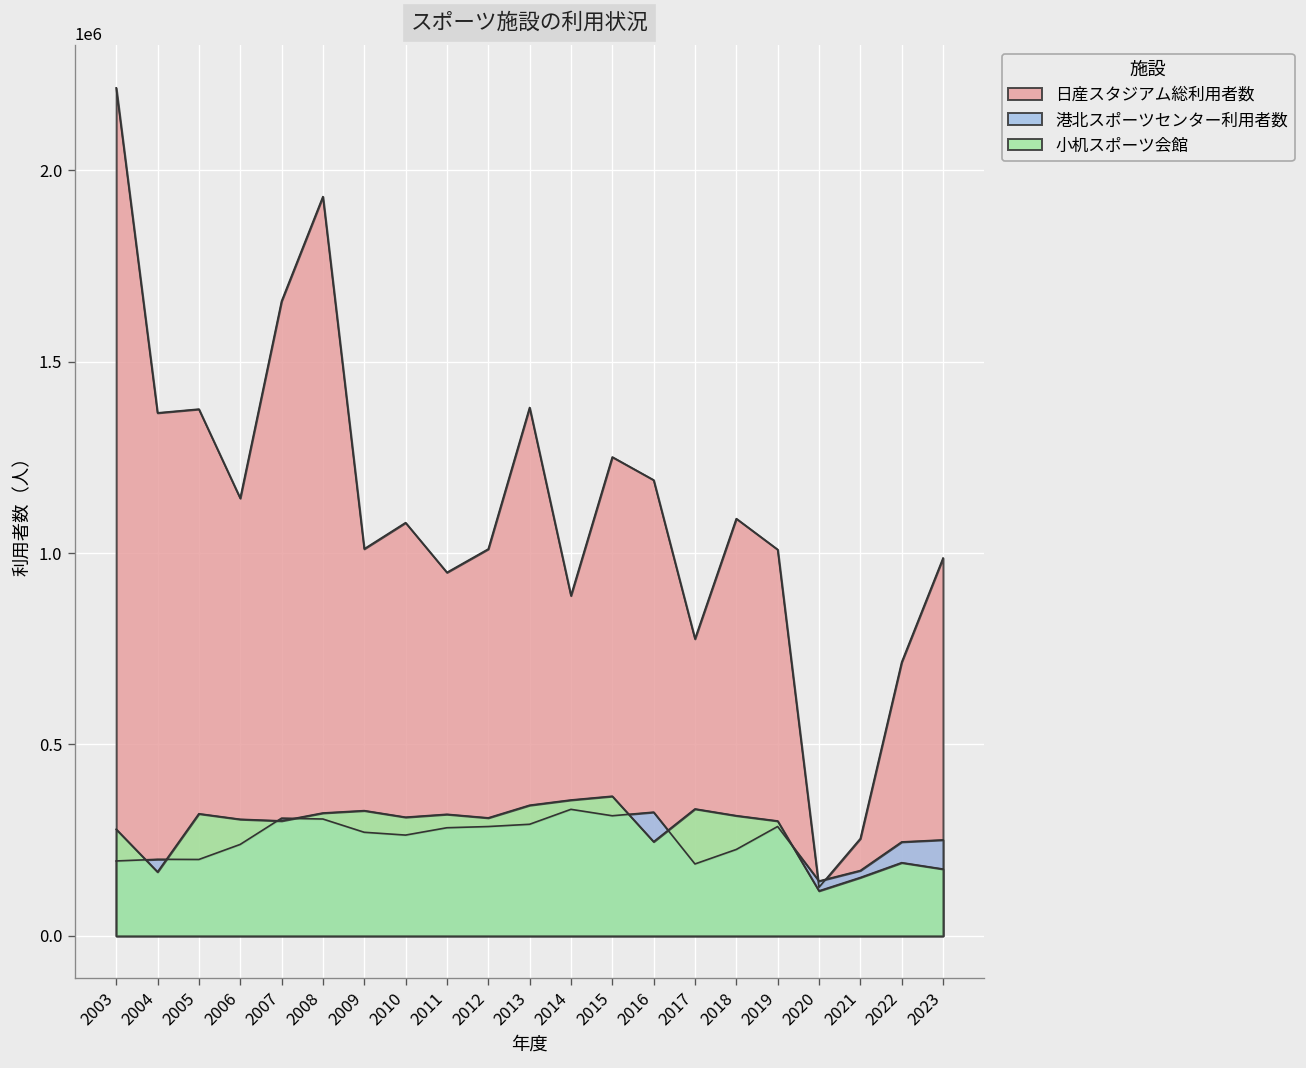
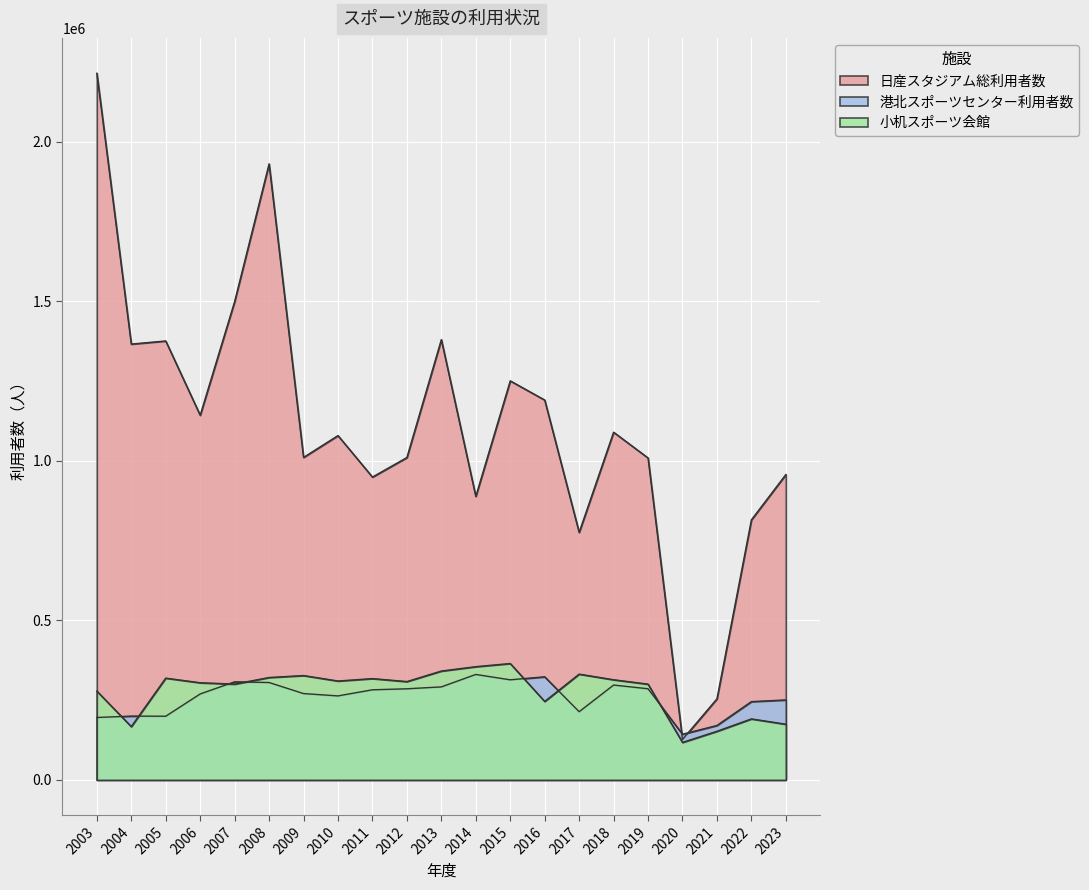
港北スポーツセンター利用者数, 2006: 240000 -> 270000
日産スタジアム総利用者数, 2007: 1660000 -> 1500000
港北スポーツセンター利用者数, 2017: 190000 -> 210000
港北スポーツセンター利用者数, 2018: 230000 -> 300000
日産スタジアム総利用者数, 2022: 720000 -> 820000
日産スタジアム総利用者数, 2023: 990000 -> 960000
